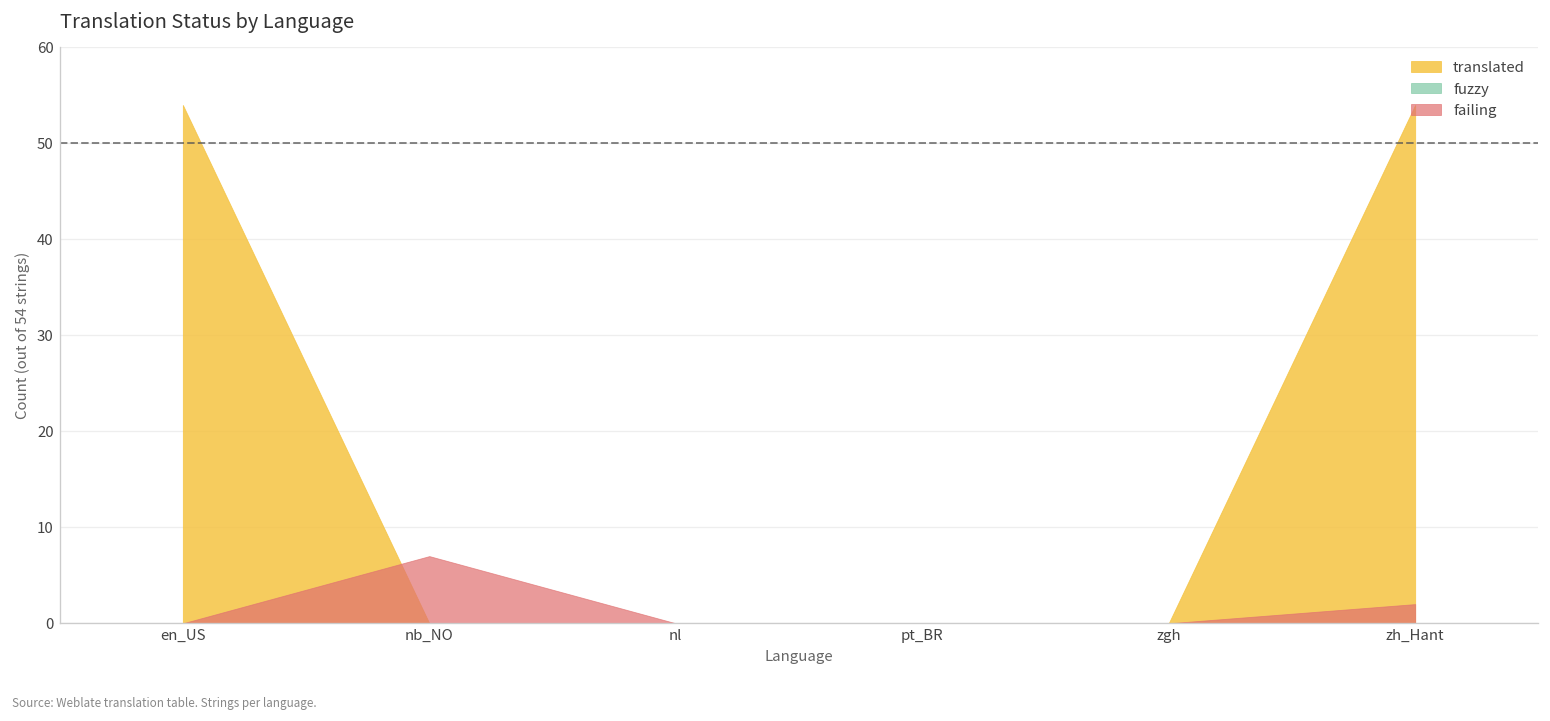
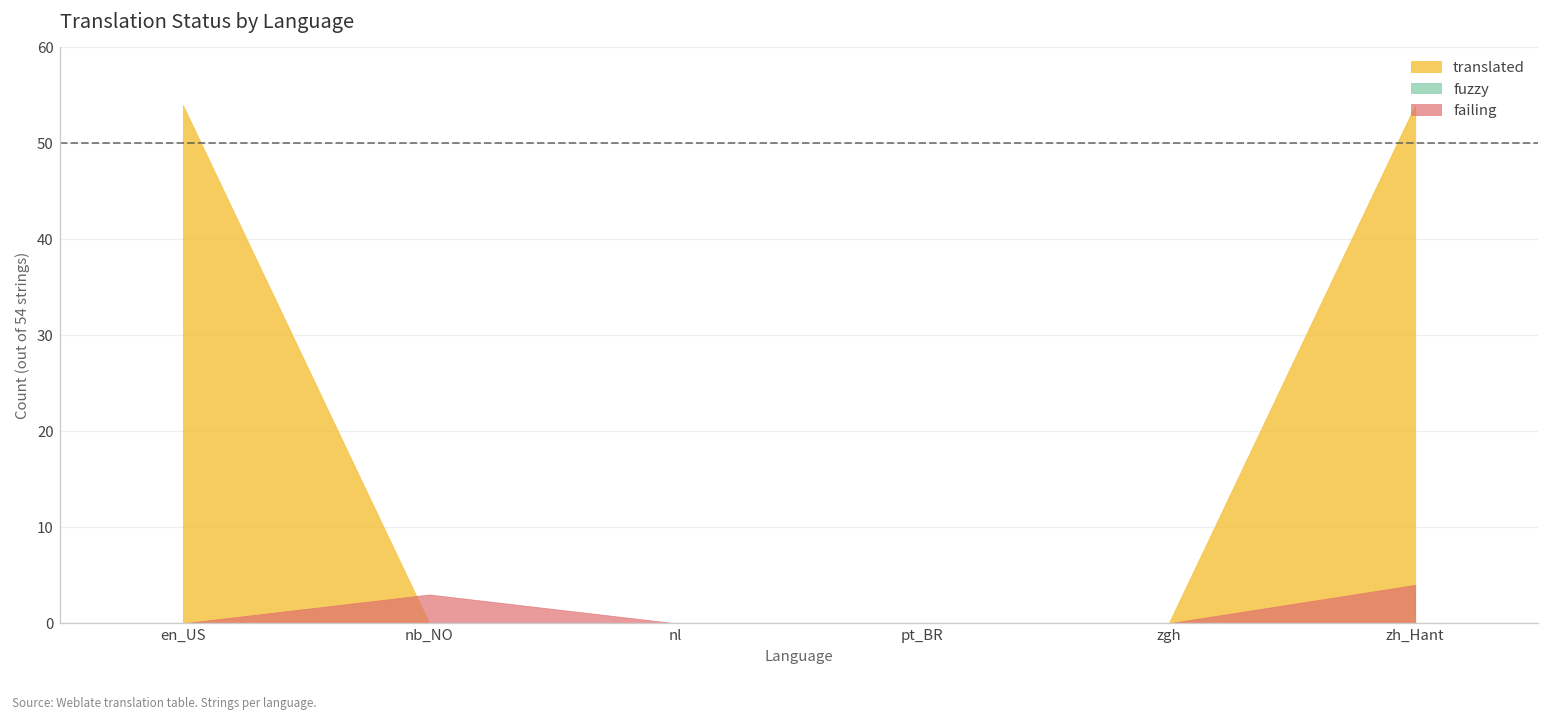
failing, nb_NO: 7 -> 3
failing, zh_Hant: 2 -> 4
